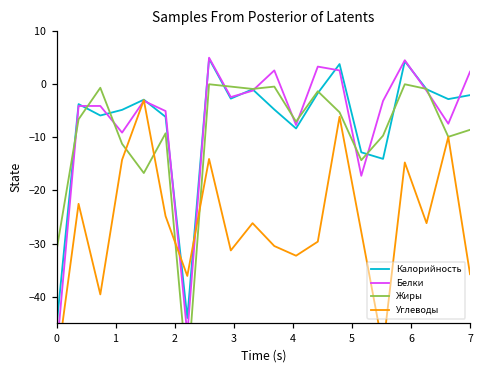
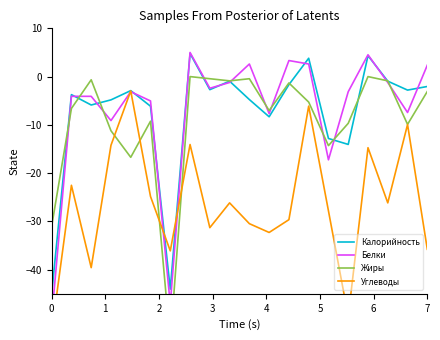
Жиры, 7: -9 -> -3
